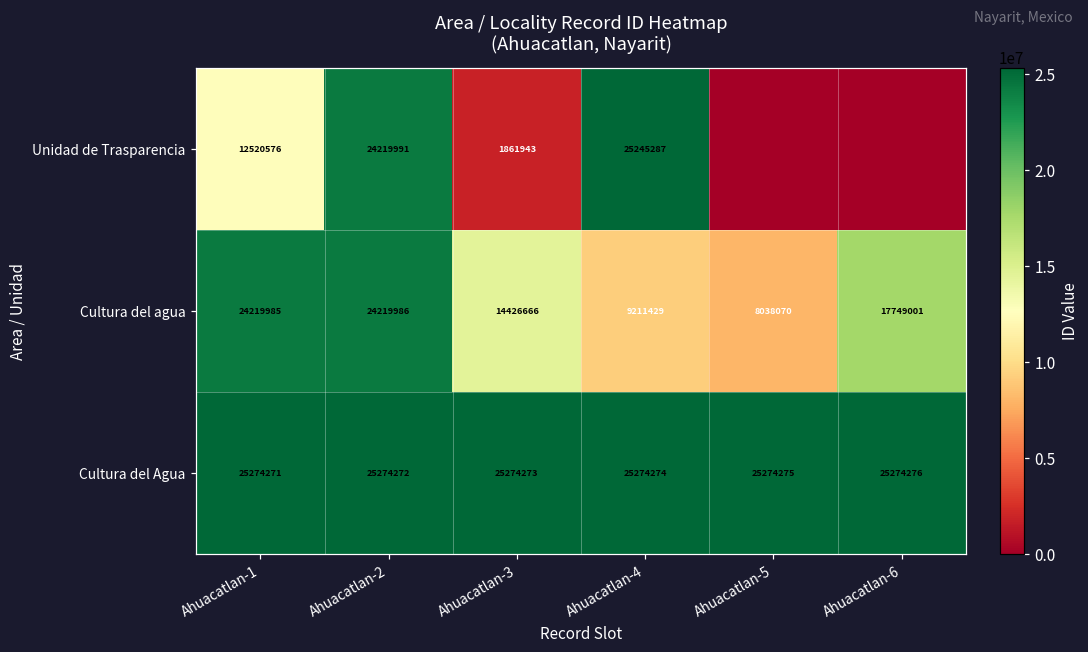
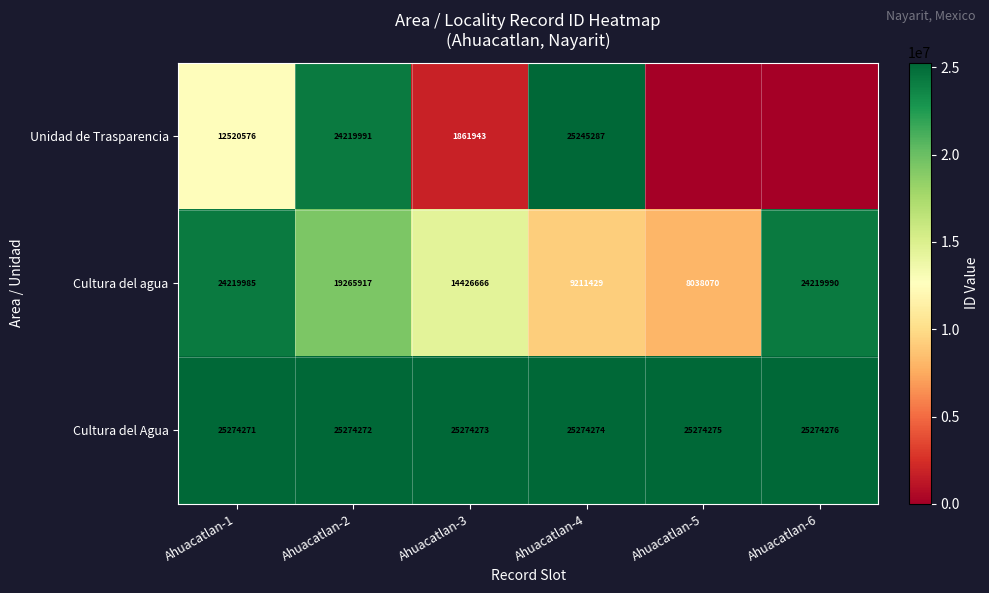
Cultura del agua, Ahuacatlan-2: 24219986 -> 19265917
Cultura del agua, Ahuacatlan-6: 17749001 -> 24219990
